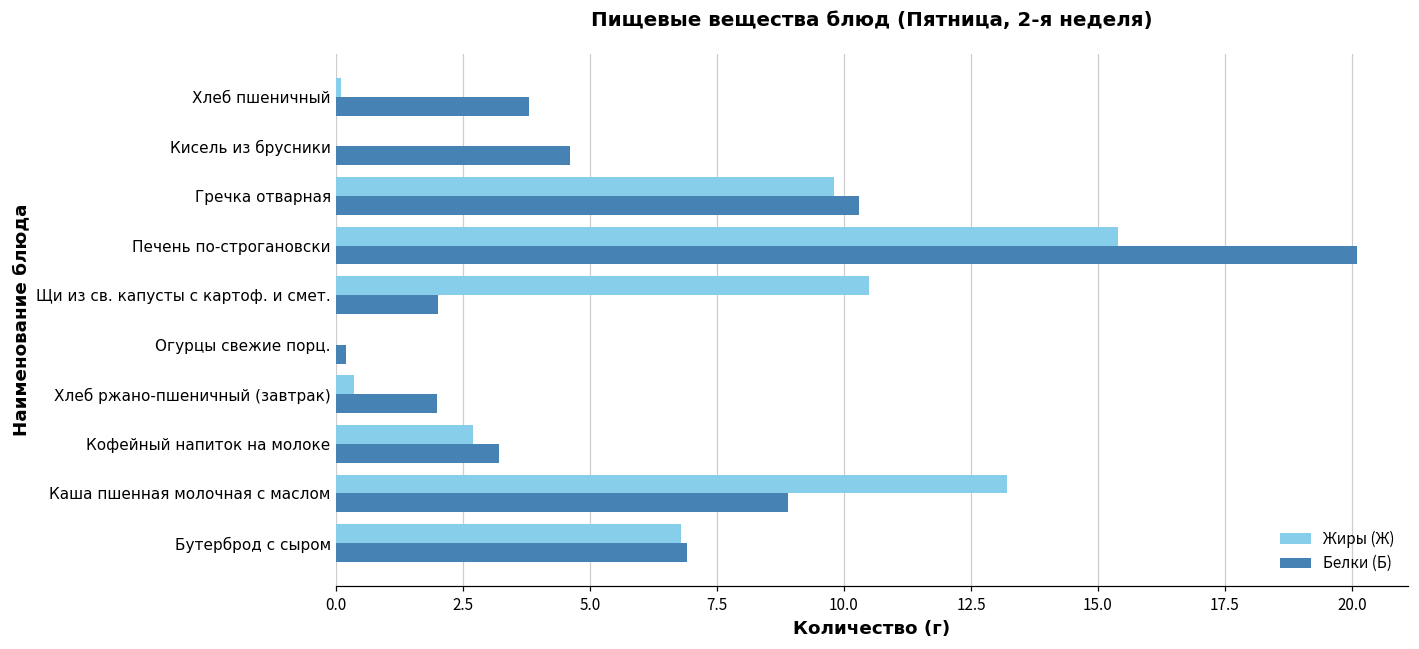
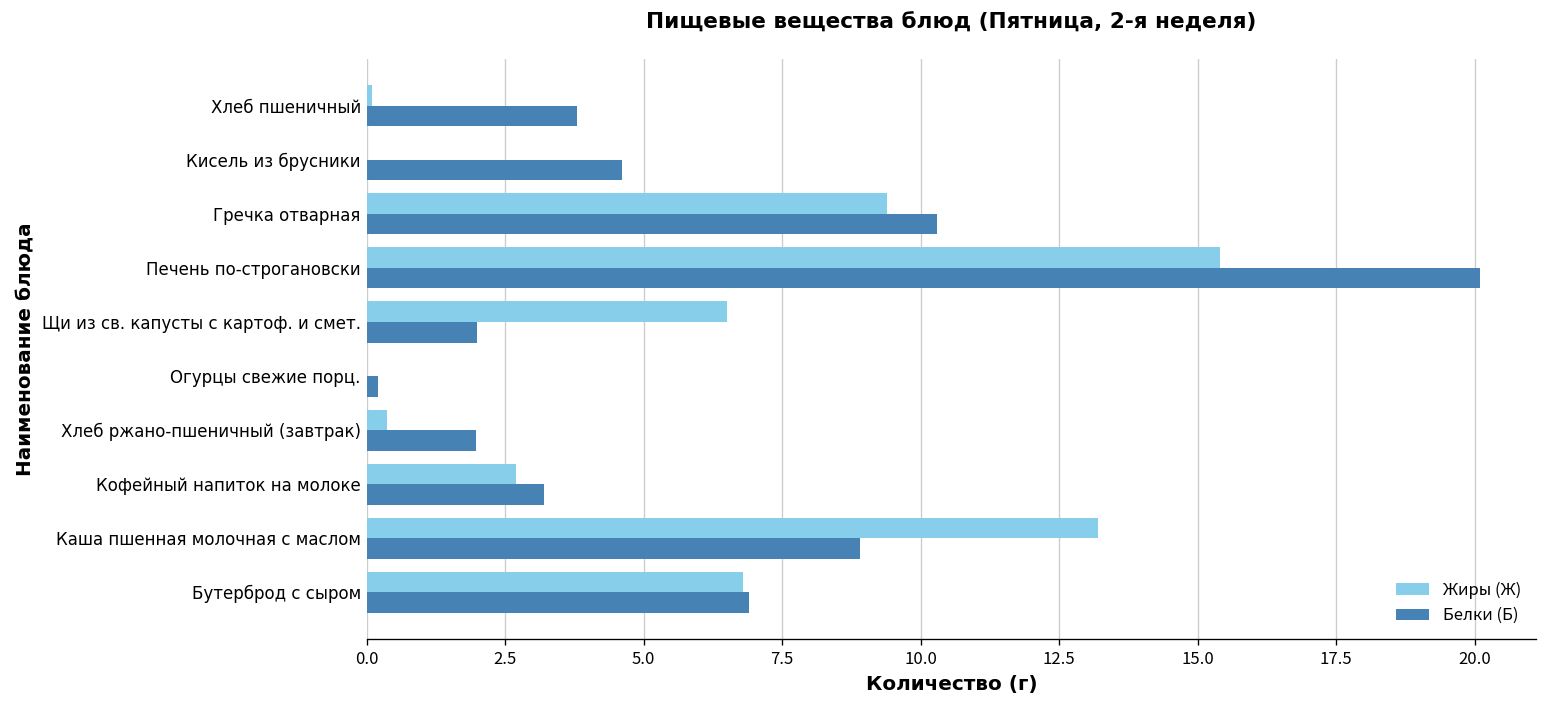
Жиры (Ж), Гречка отварная: 9.8 -> 9.4
Жиры (Ж), Щи из св. капусты с картоф. и смет.: 10.5 -> 6.5
